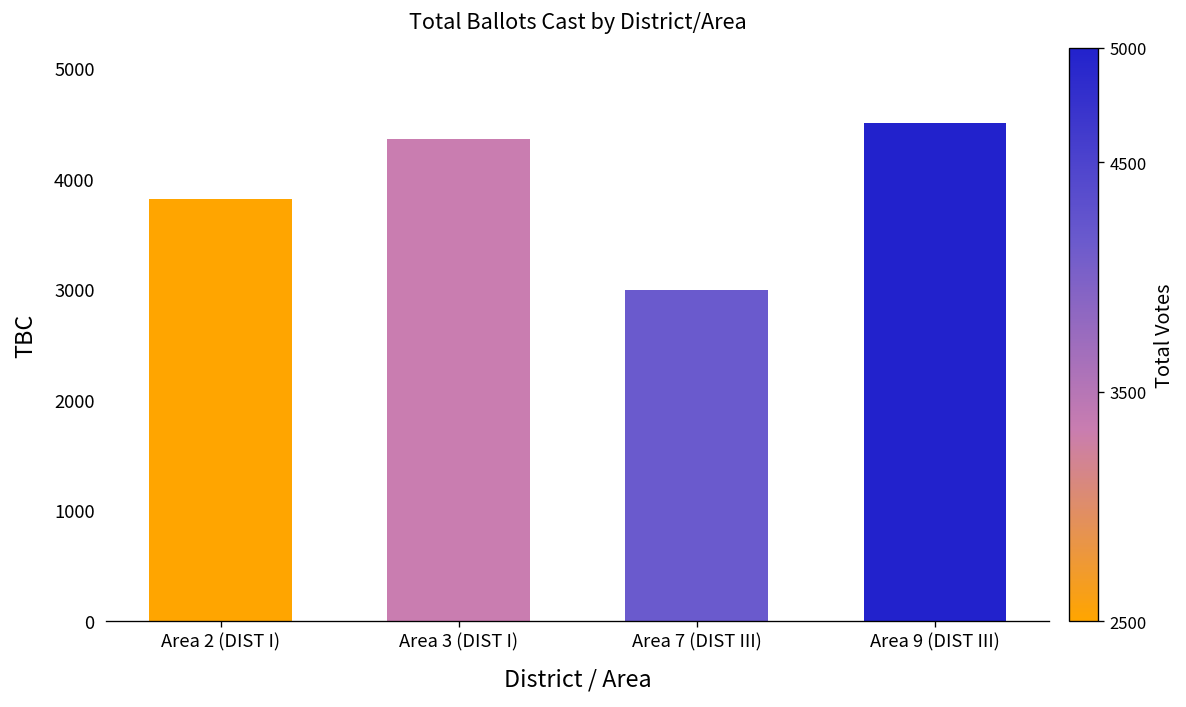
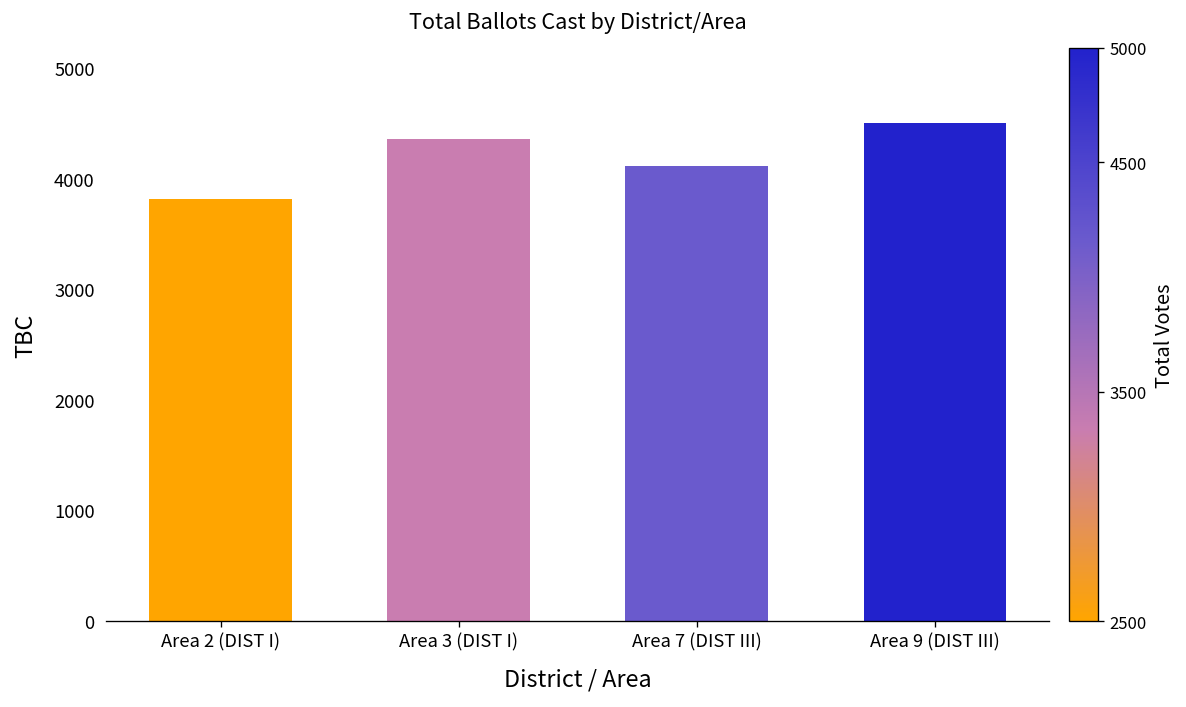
Area 7 (DIST III): 3000 -> 4100
